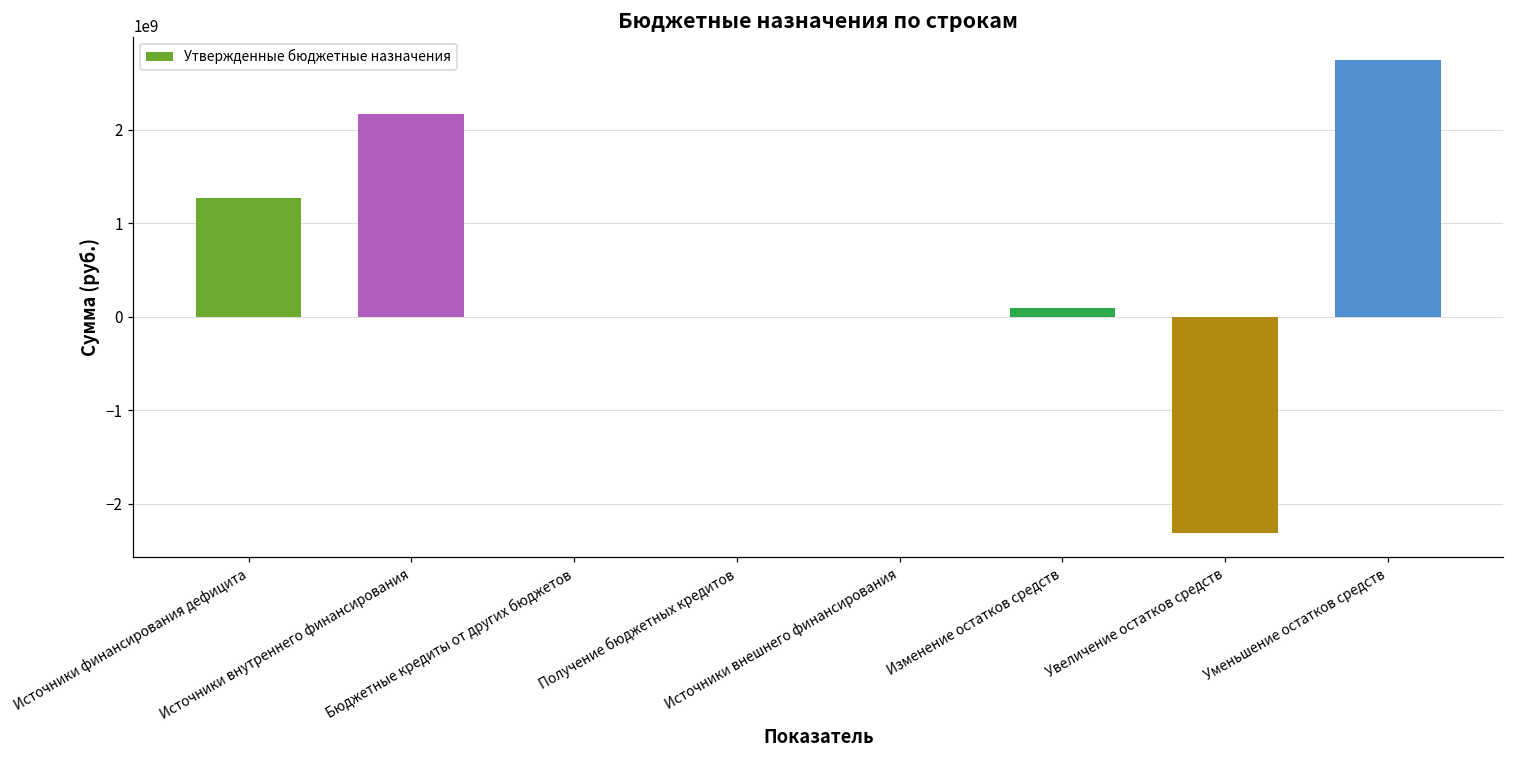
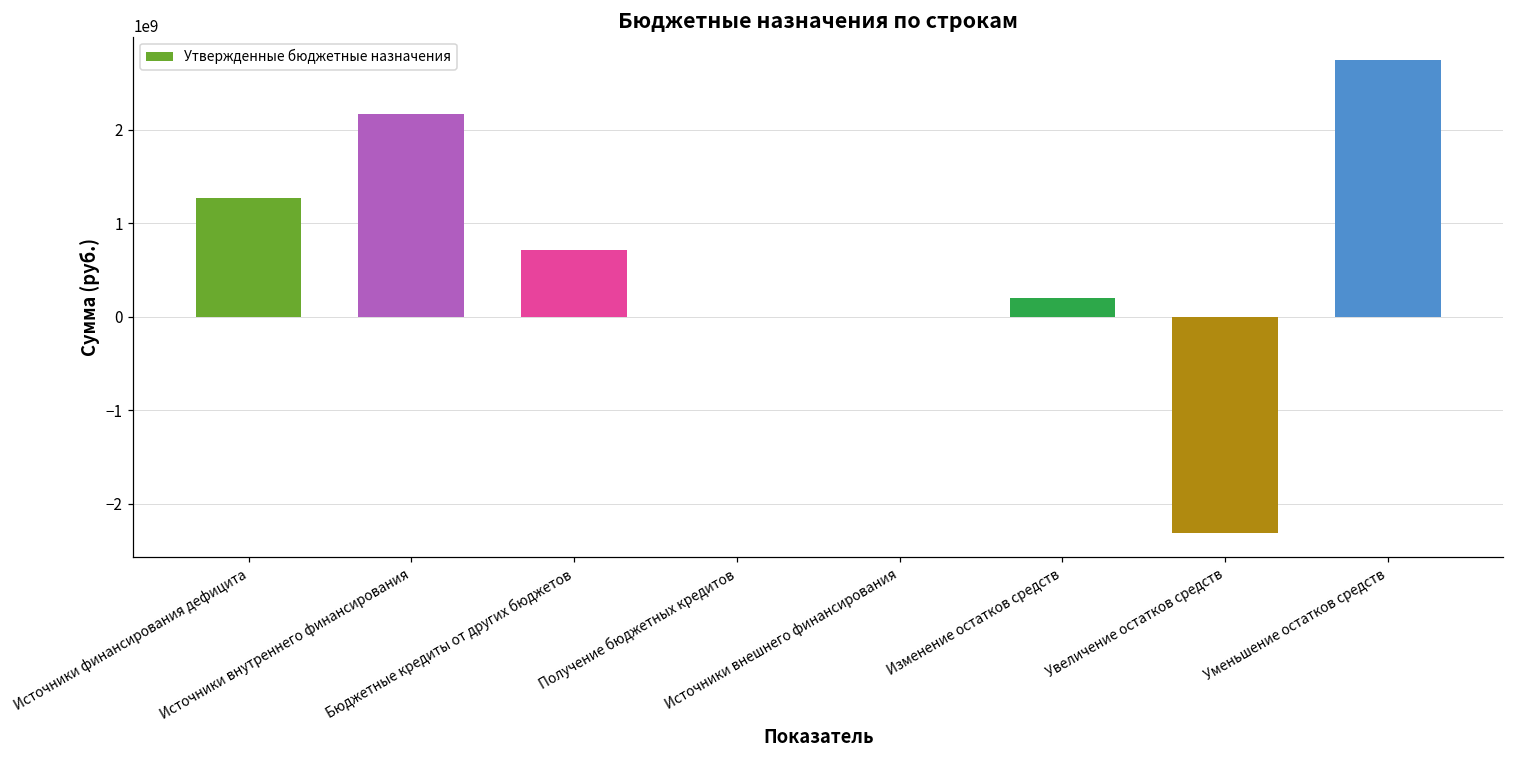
Бюджетные кредиты от других бюджетов: 0 -> 700000000
Изменение остатков средств: 100000000 -> 200000000
